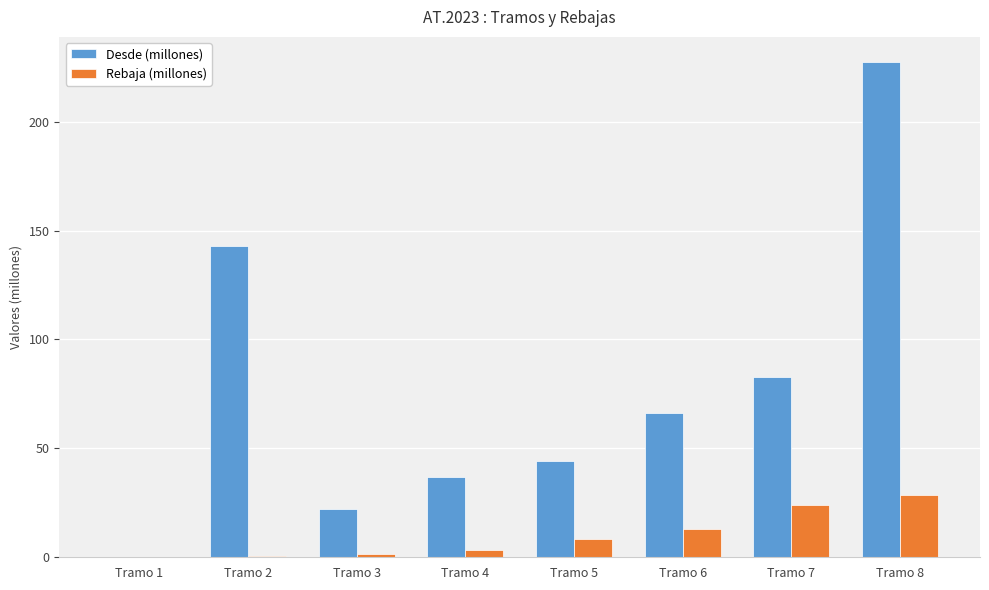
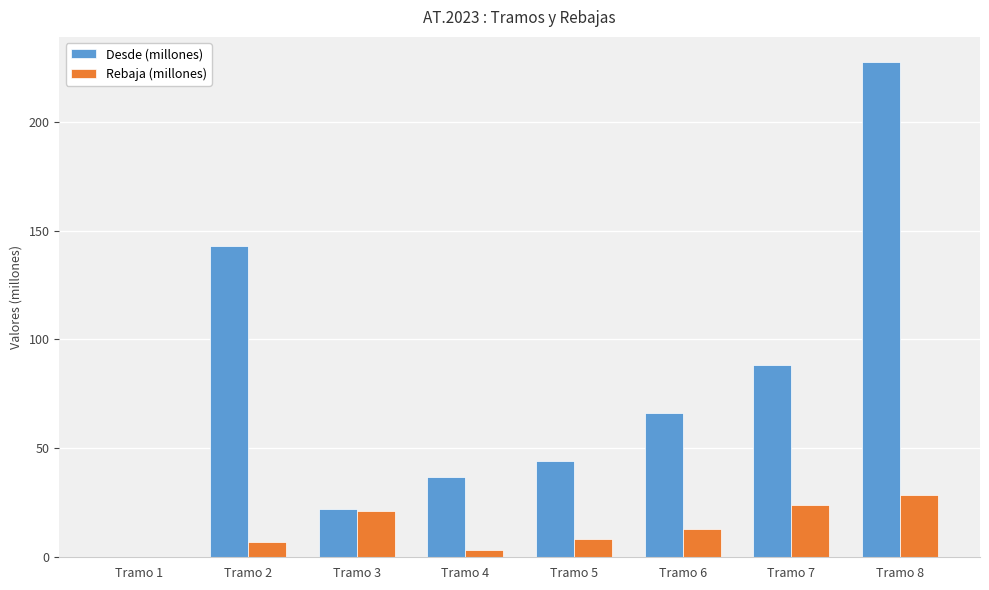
Rebaja (millones), Tramo 2: 0 -> 7
Rebaja (millones), Tramo 3: 1 -> 21
Desde (millones), Tramo 7: 83 -> 88
